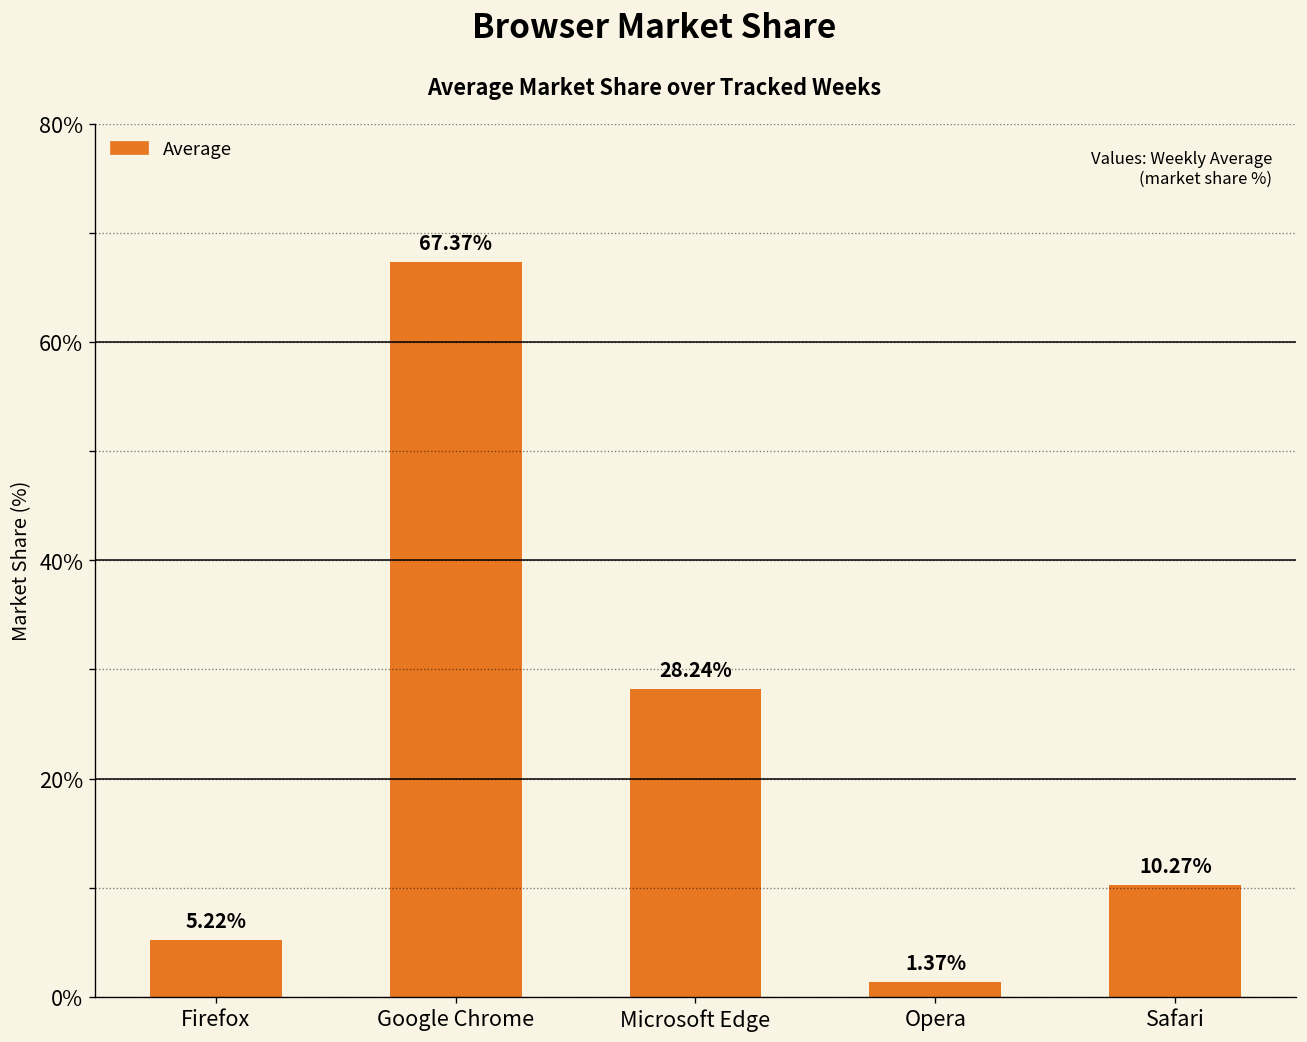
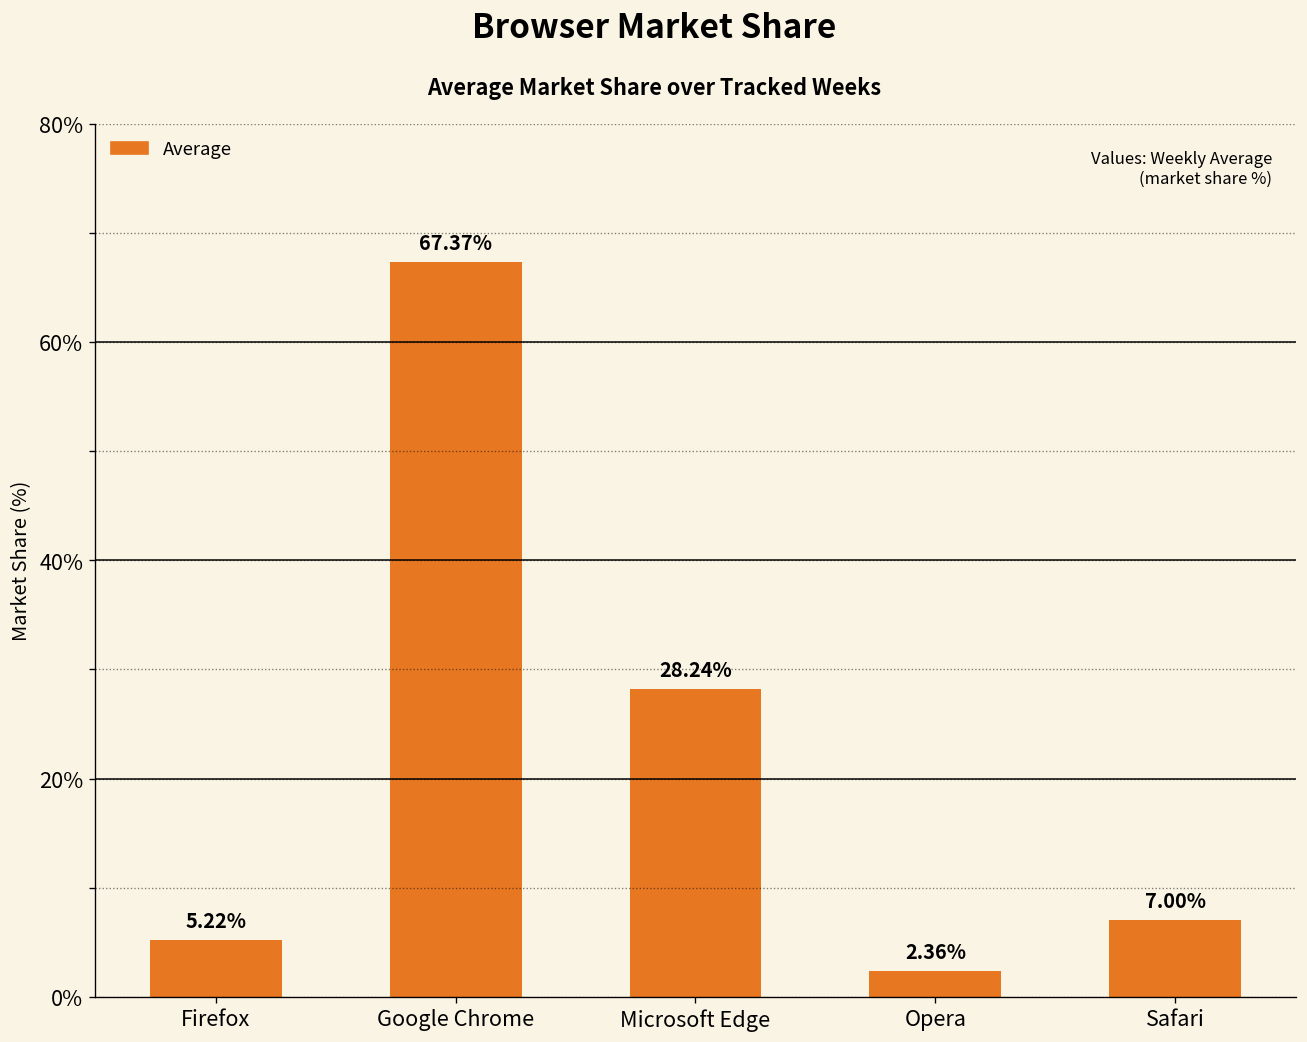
Opera: 1.37% -> 2.36%
Safari: 10.27% -> 7.00%
